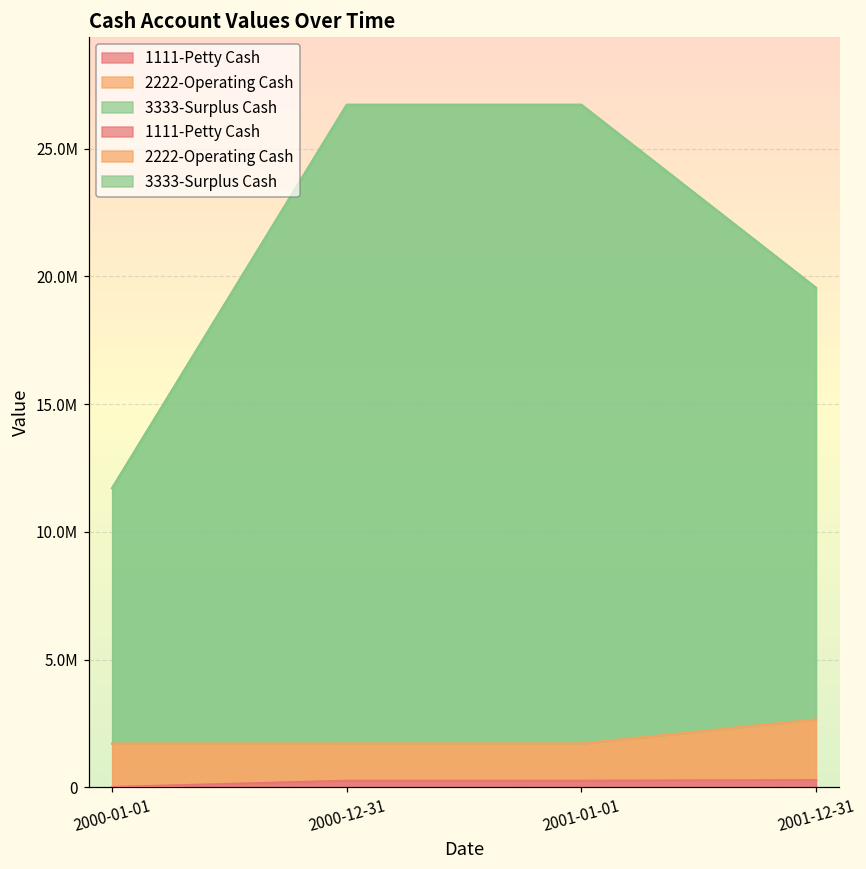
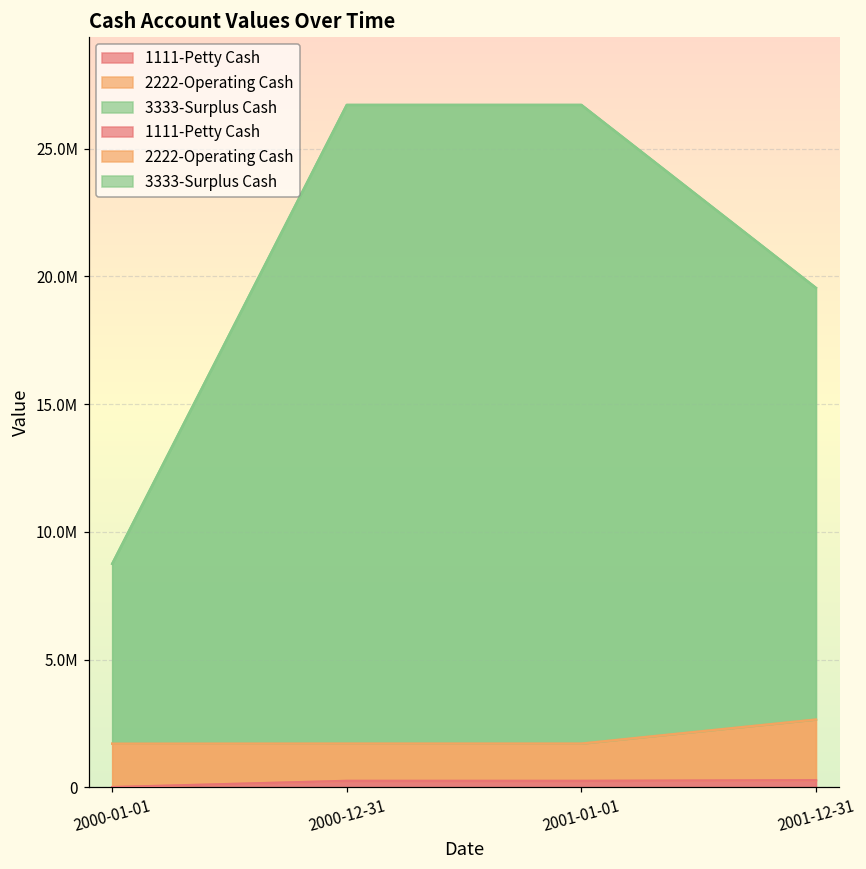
3333-Surplus Cash, 2000-01-01: 10000000 -> 7000000
